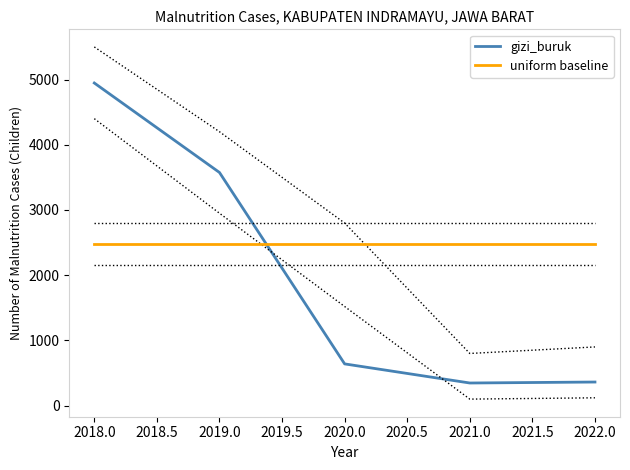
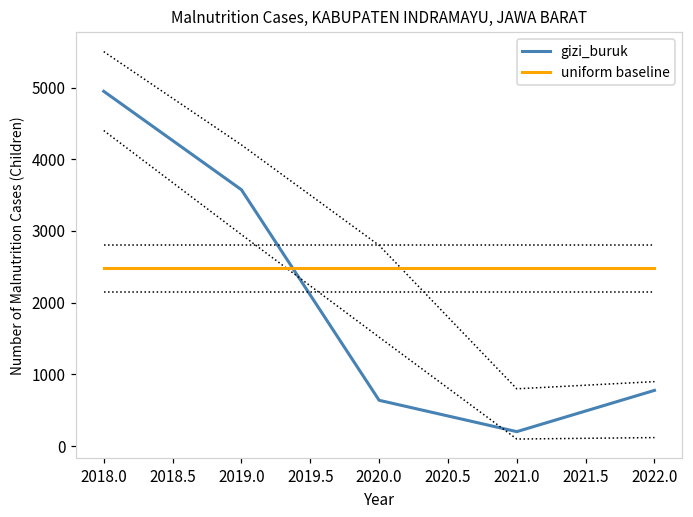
gizi_buruk, 2021.0: 300 -> 200
gizi_buruk, 2022.0: 400 -> 800
